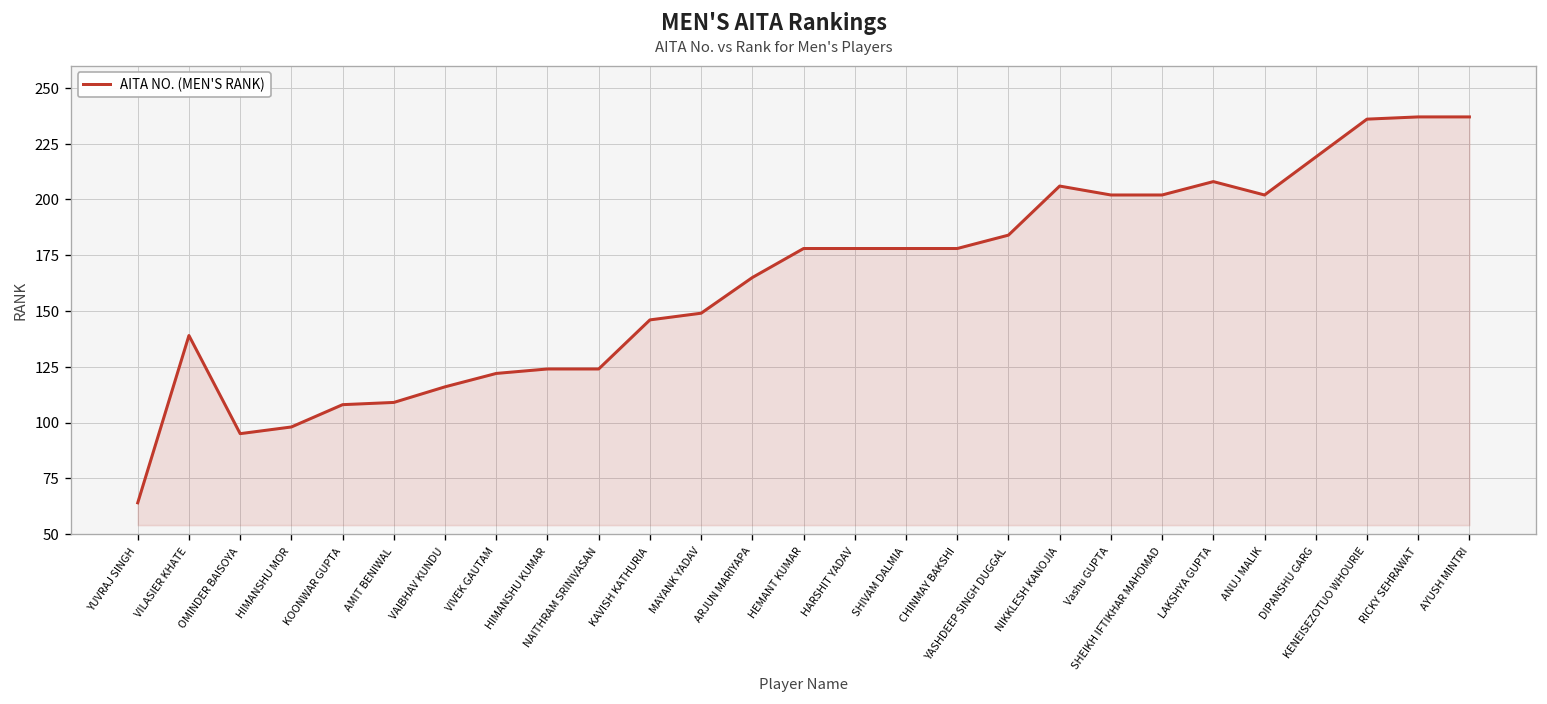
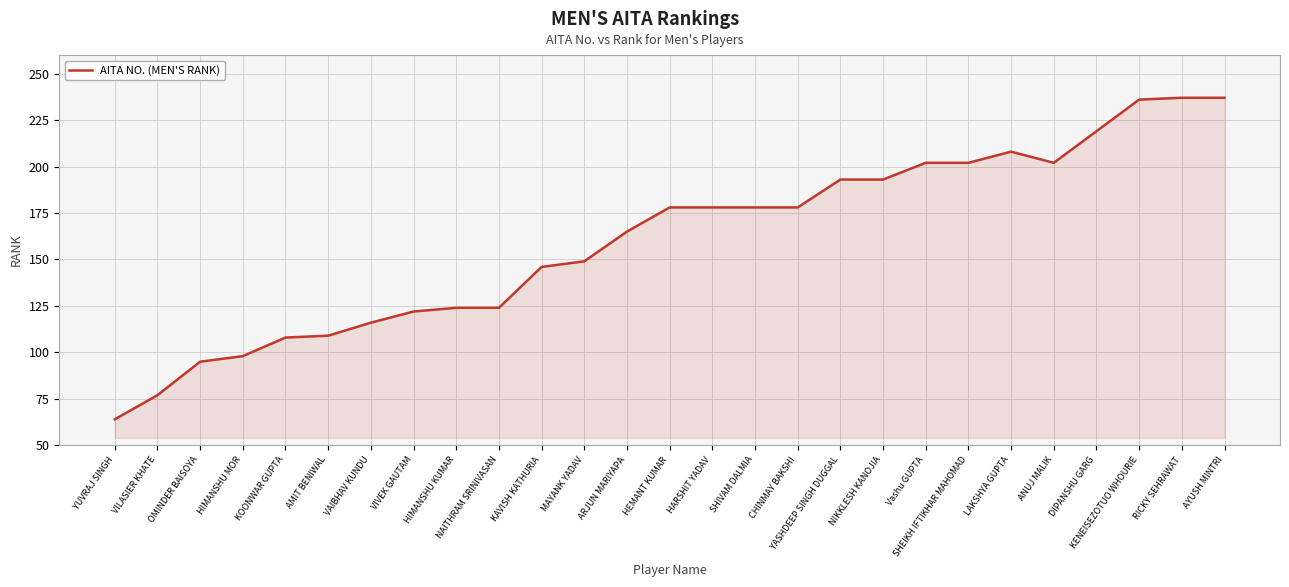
VILASIER KHATE: 139 -> 77
YASHDEEP SINGH DUGGAL: 184 -> 193
NIKKLESH KANOJIA: 206 -> 193
